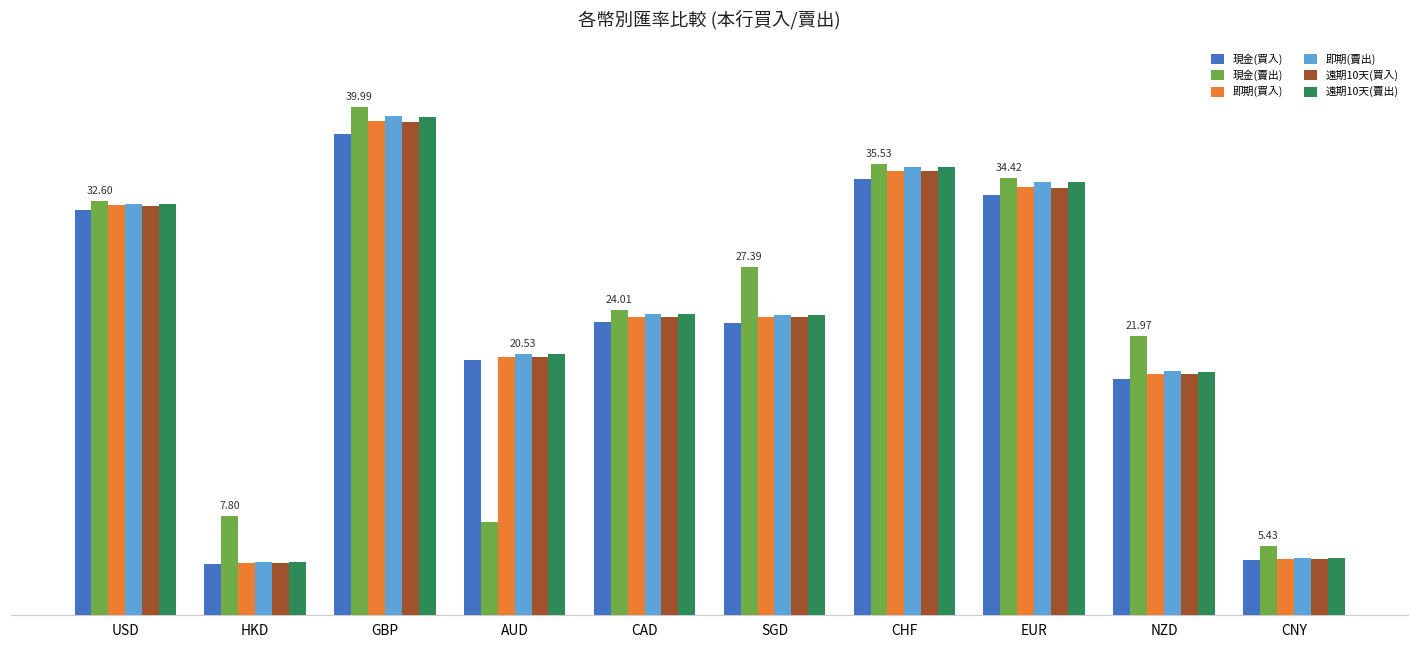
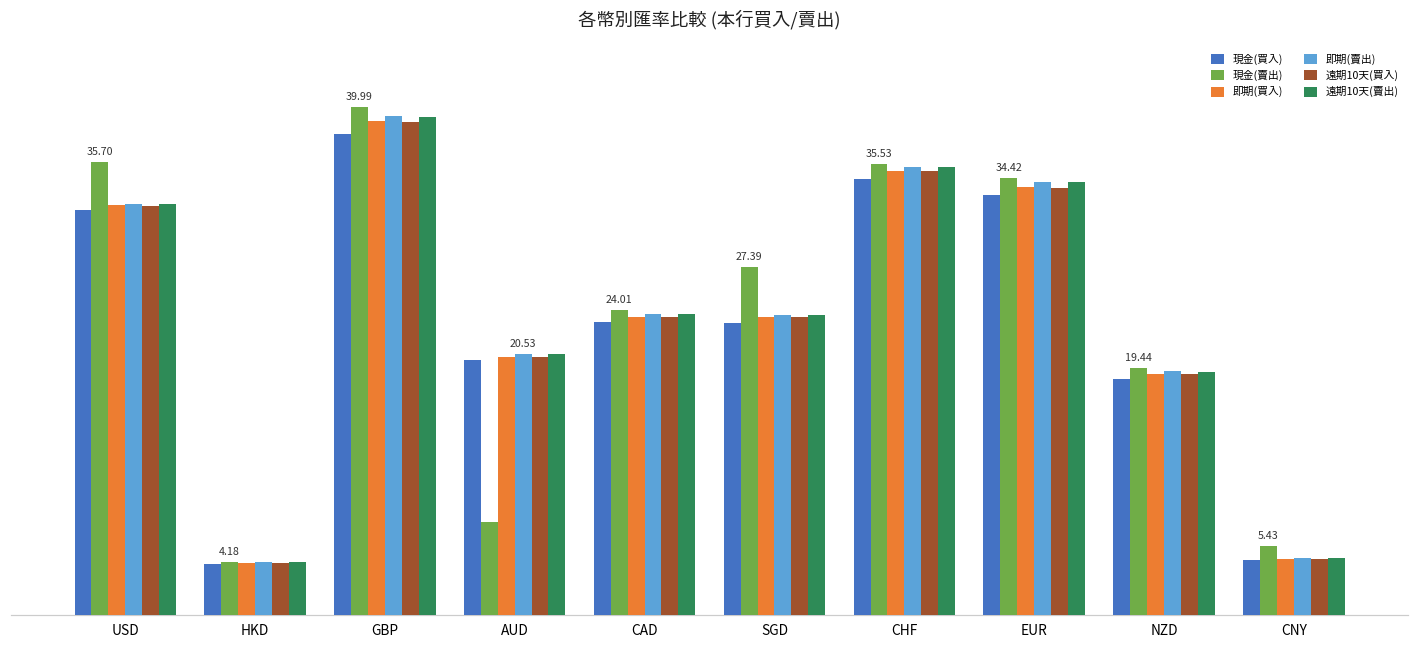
現金(賣出), USD: 32.60 -> 35.70
現金(賣出), HKD: 7.80 -> 4.18
現金(賣出), NZD: 21.97 -> 19.44
